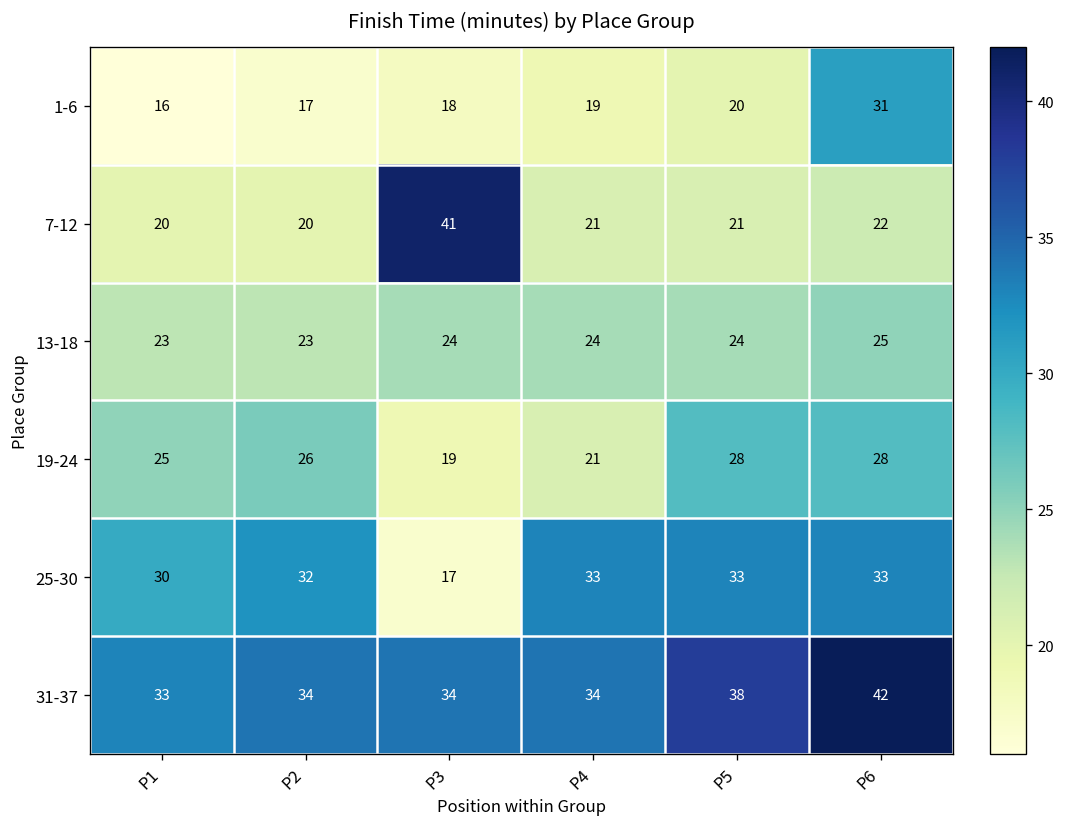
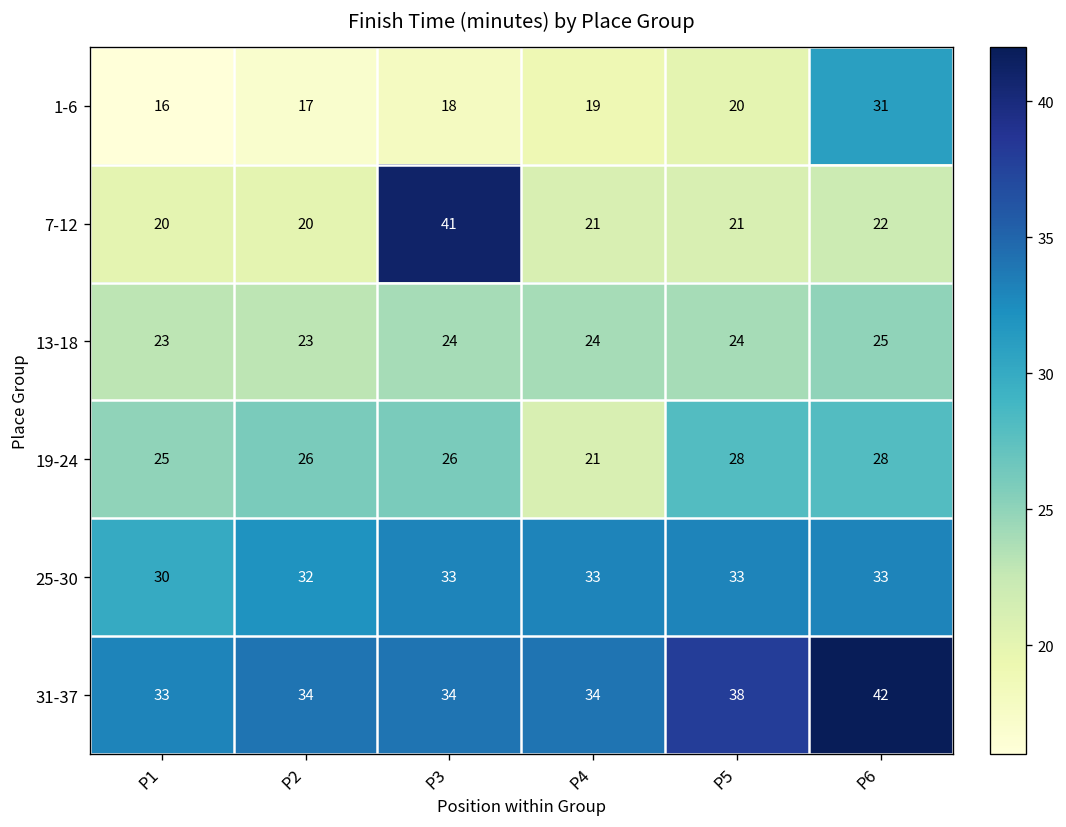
19-24, P3: 19 -> 26
25-30, P3: 17 -> 33
